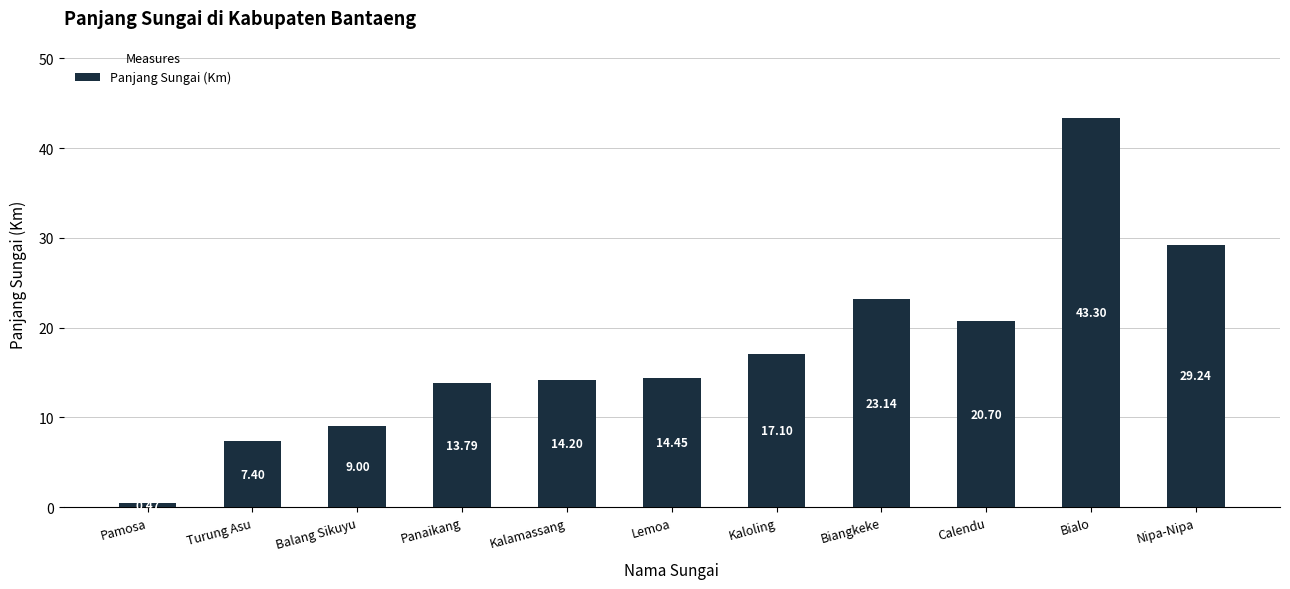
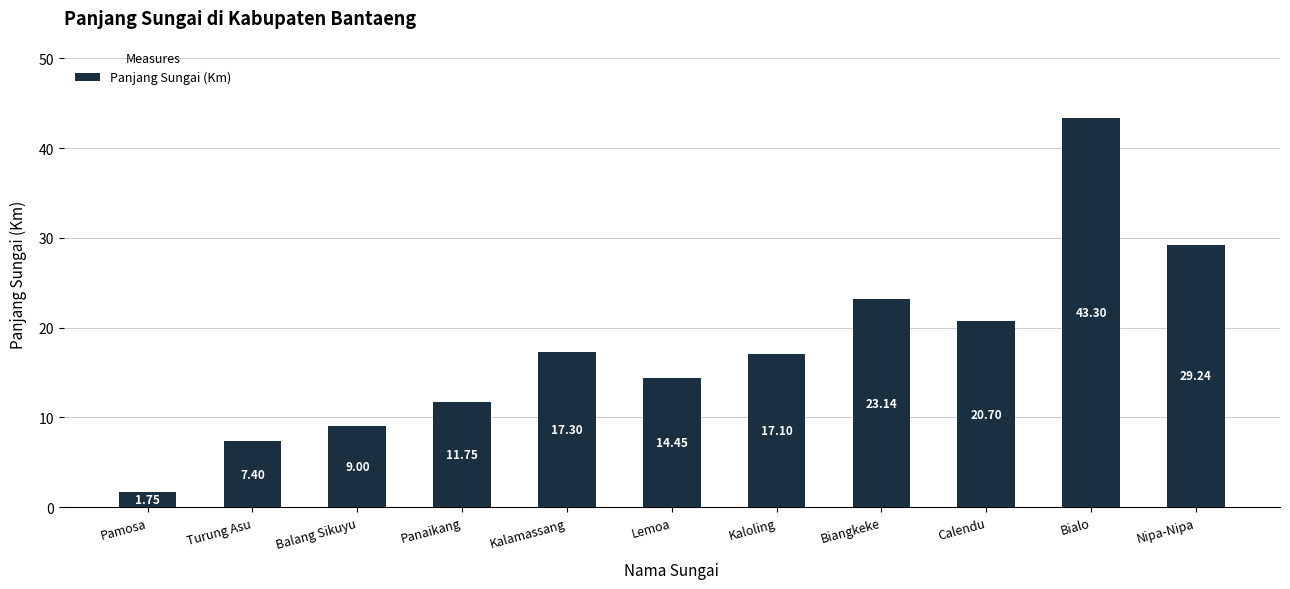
Pamosa: 0 -> 2
Panaikang: 13.79 -> 11.75
Kalamassang: 14.20 -> 17.30
